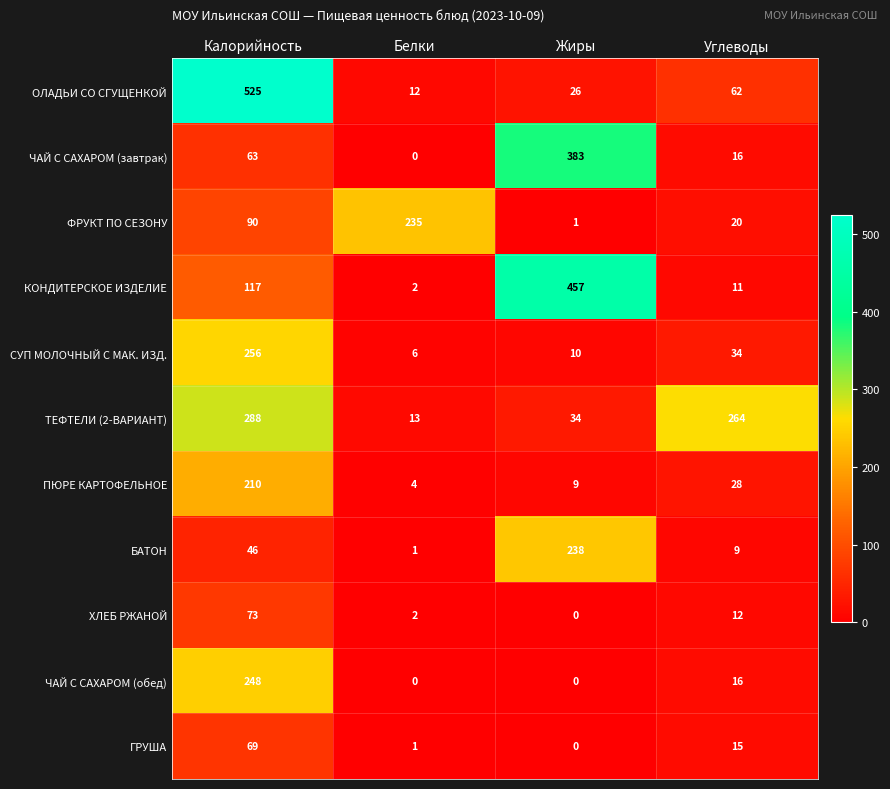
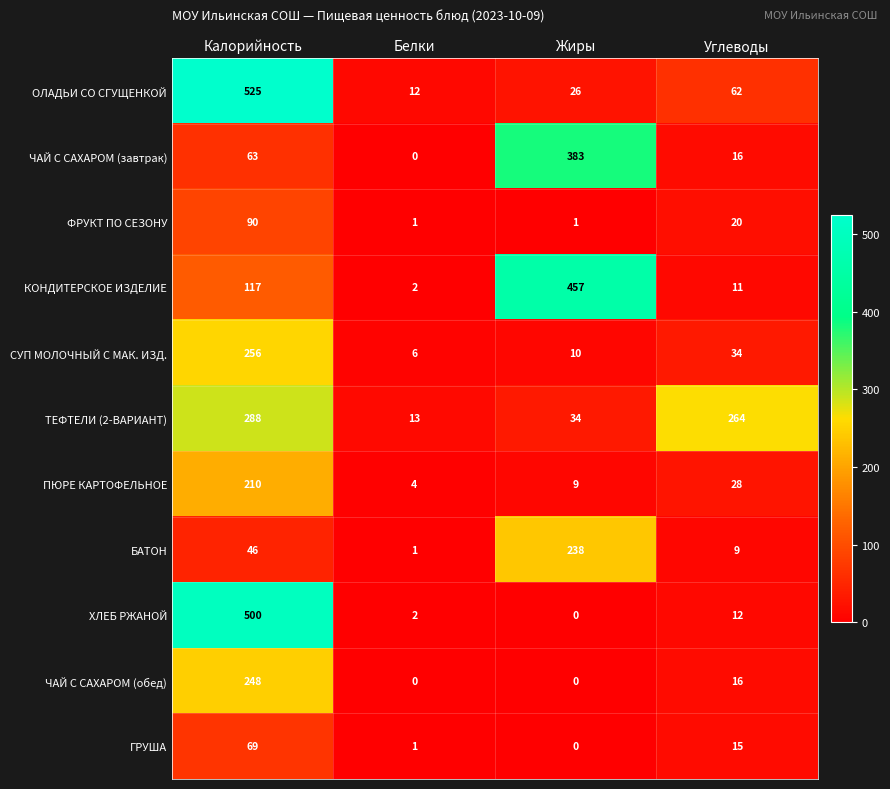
ФРУКТ ПО СЕЗОНУ, Белки: 235 -> 1
ХЛЕБ РЖАНОЙ, Калорийность: 73 -> 500
